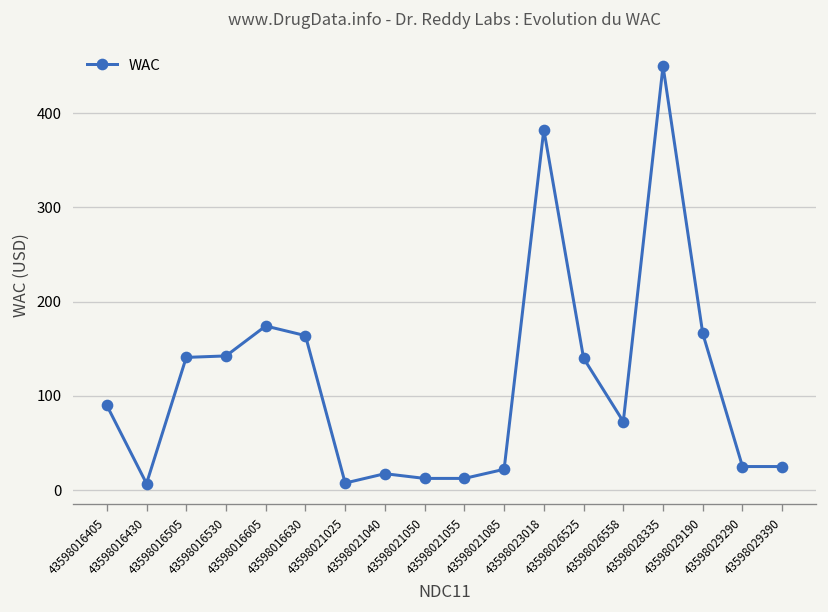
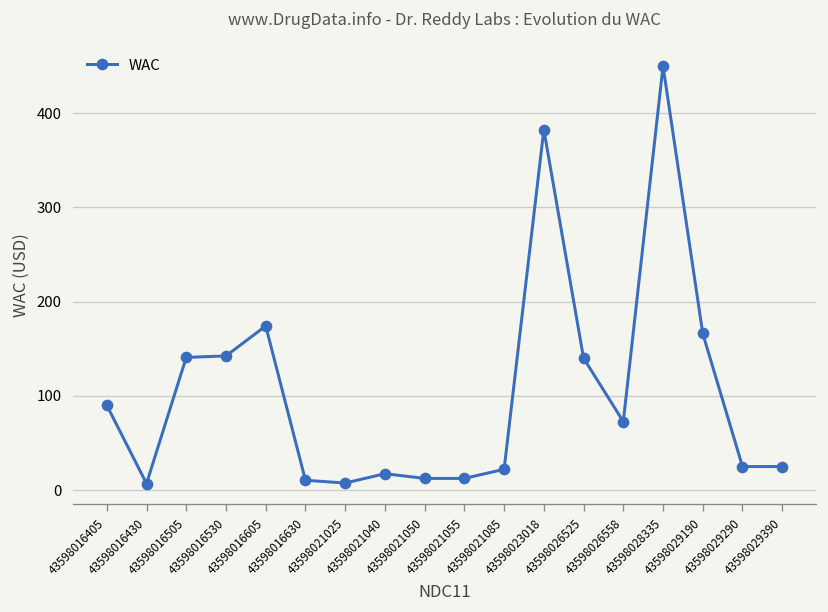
43598016630: 160 -> 10
